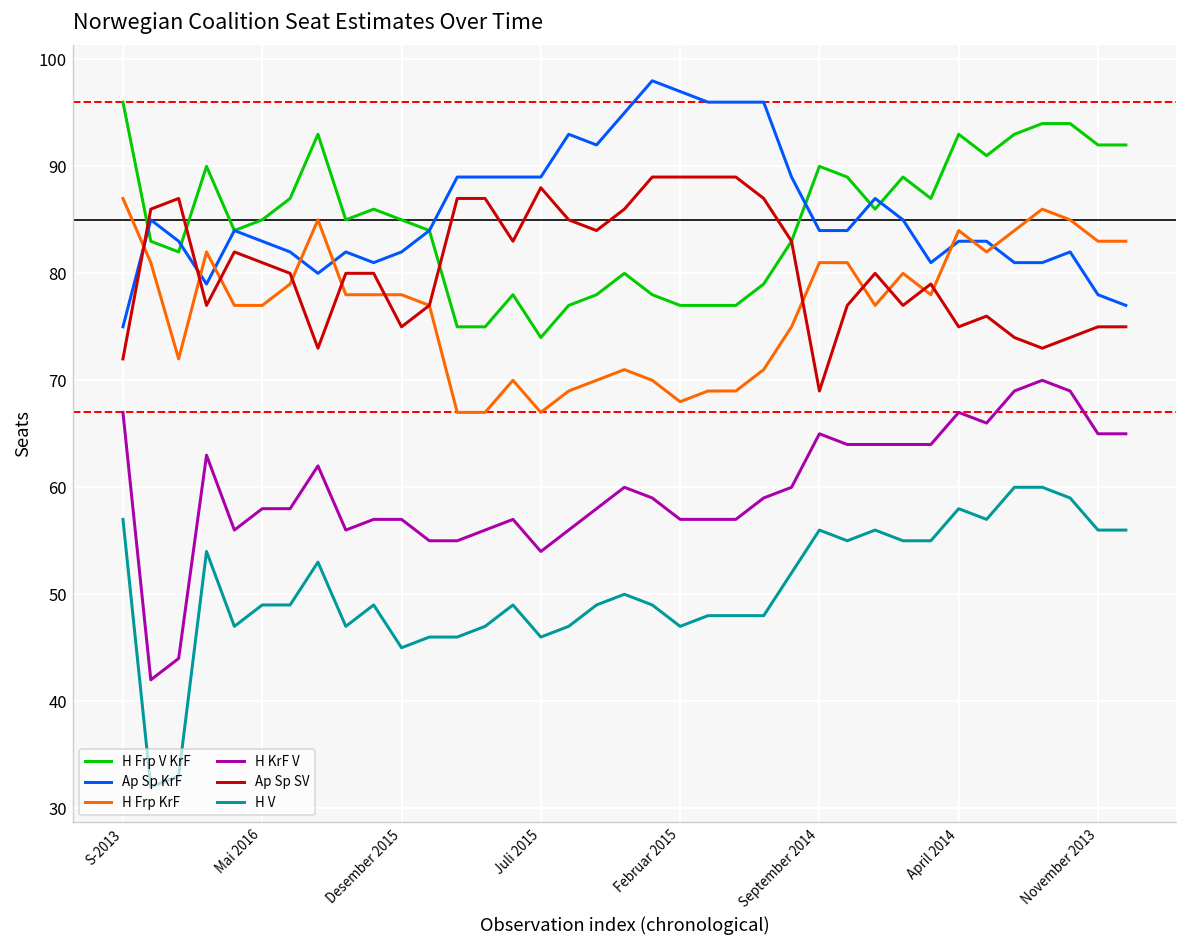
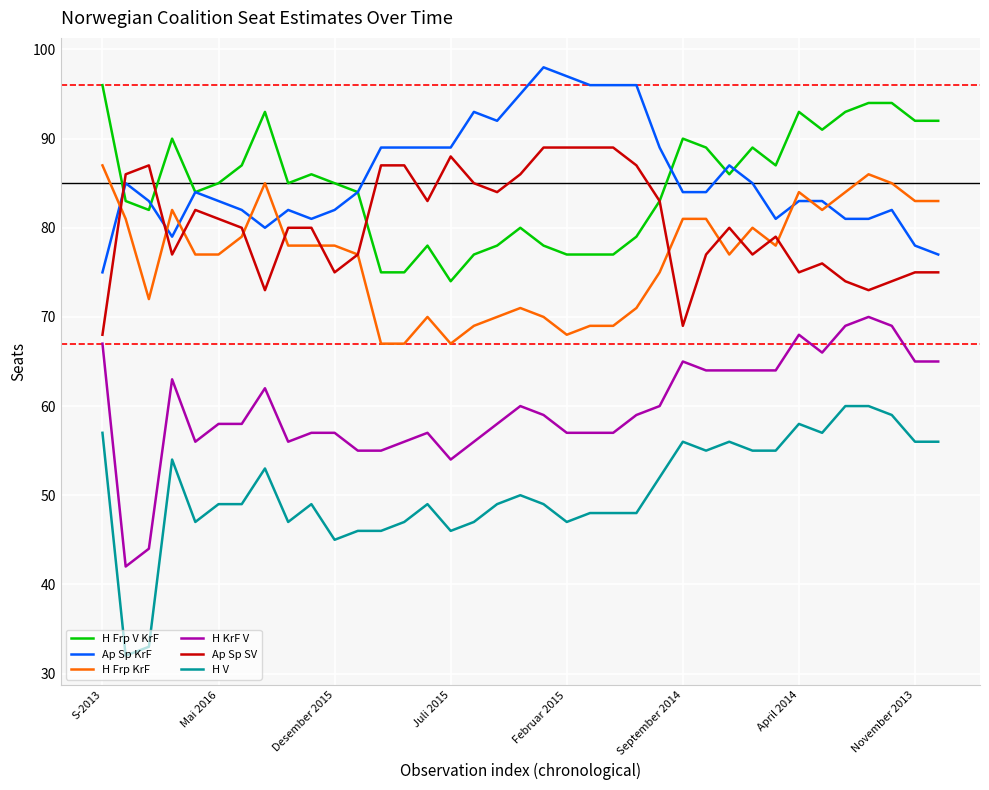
Ap Sp SV, S-2013: 72 -> 68
H KrF V, April 2014: 67 -> 68
